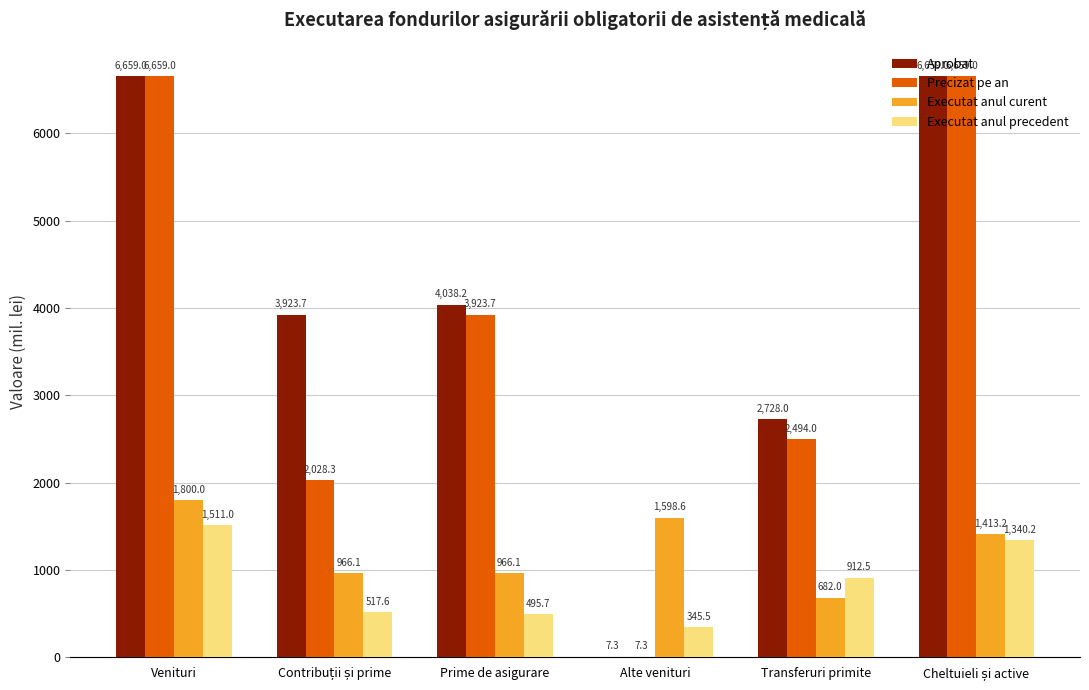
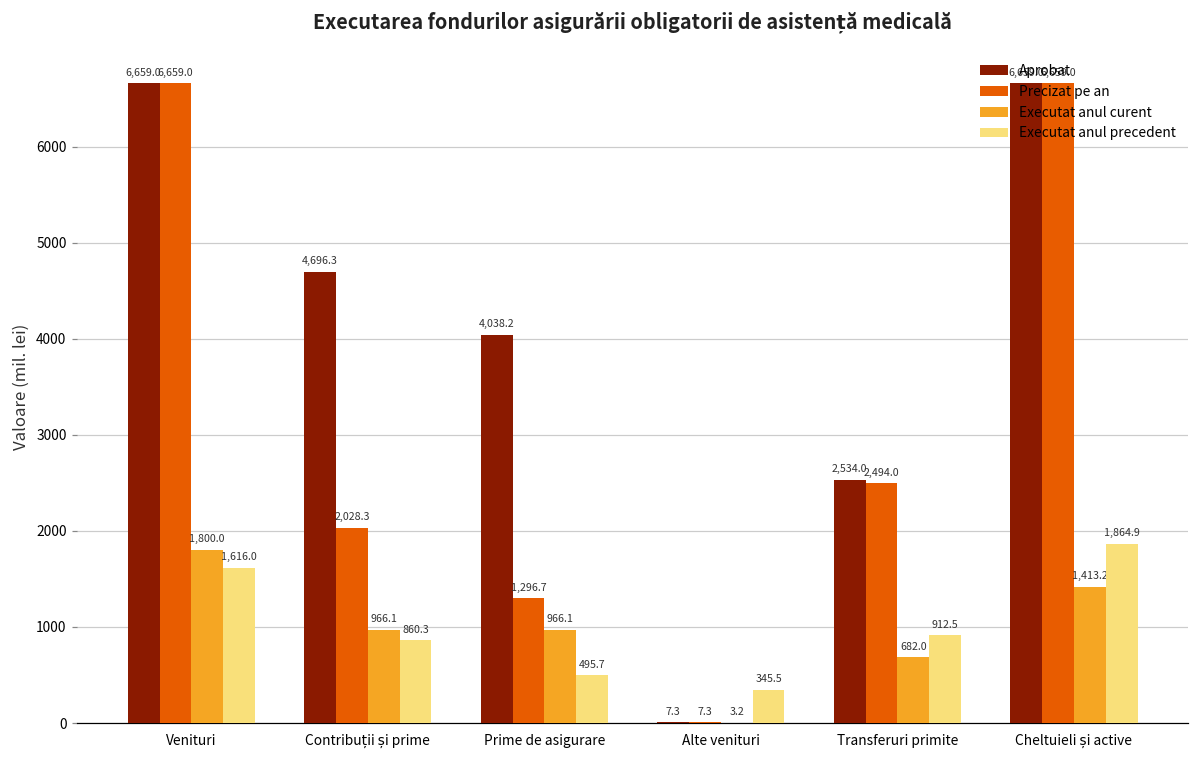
Executat anul precedent, Venituri: 1,511.0 -> 1,616.0
Aprobat, Contribuții și prime: 3,923.7 -> 4,696.3
Executat anul precedent, Contribuții și prime: 517.6 -> 860.3
Precizat pe an, Prime de asigurare: 3,923.7 -> 1,296.7
Executat anul curent, Alte venituri: 1,598.6 -> 3.2
Aprobat, Transferuri primite: 2,728.0 -> 2,534.0
Executat anul precedent, Cheltuieli și active: 1,340.2 -> 1,864.9
